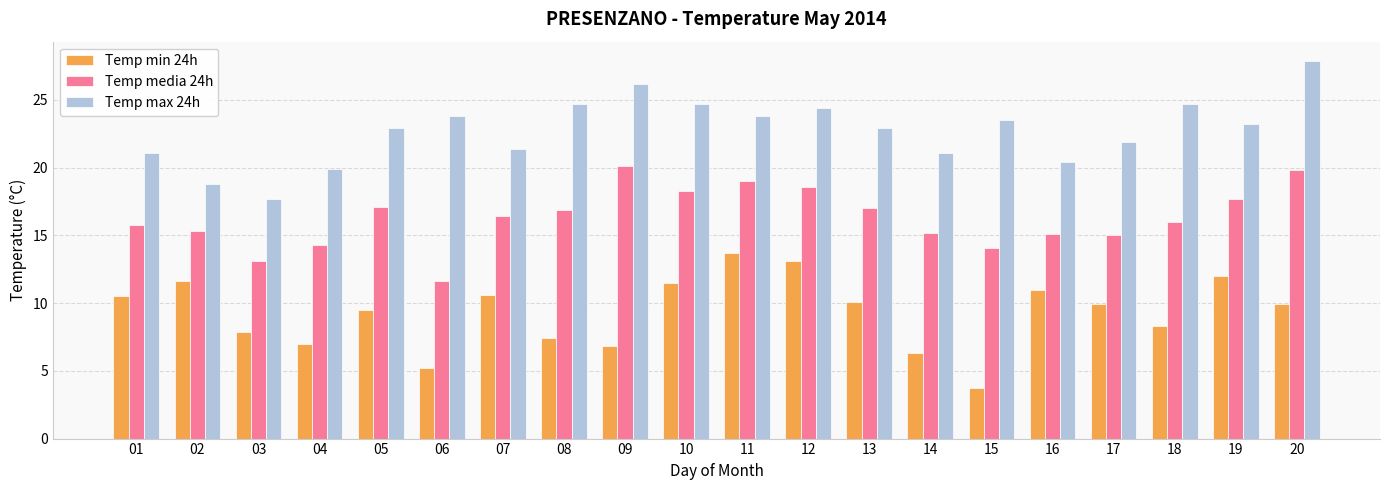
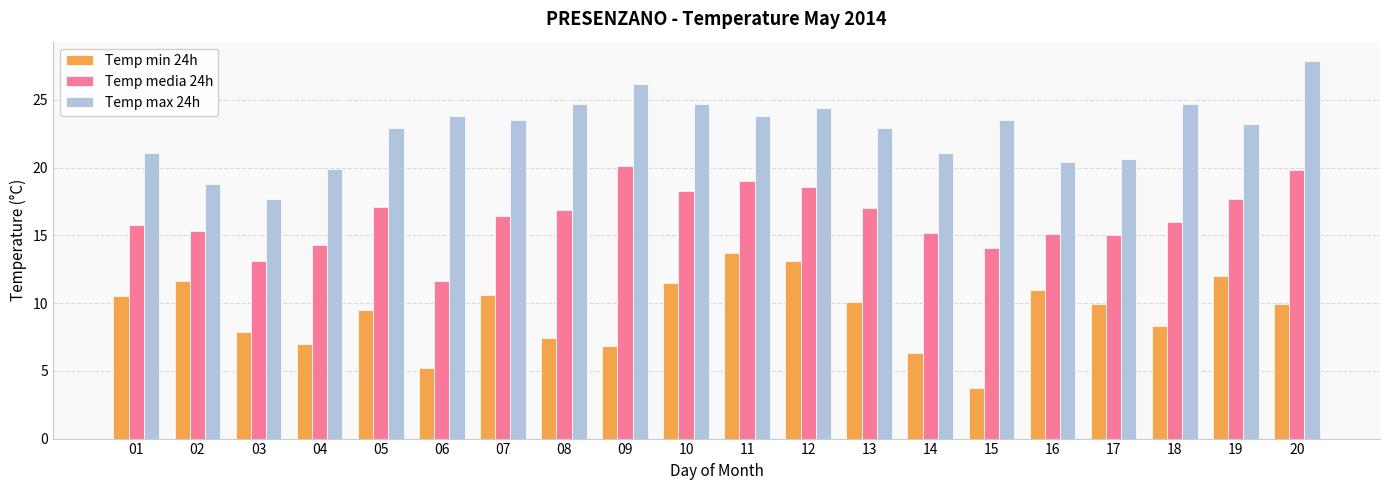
Temp max 24h, 07: 21.4 -> 23.5
Temp max 24h, 17: 21.9 -> 20.6
